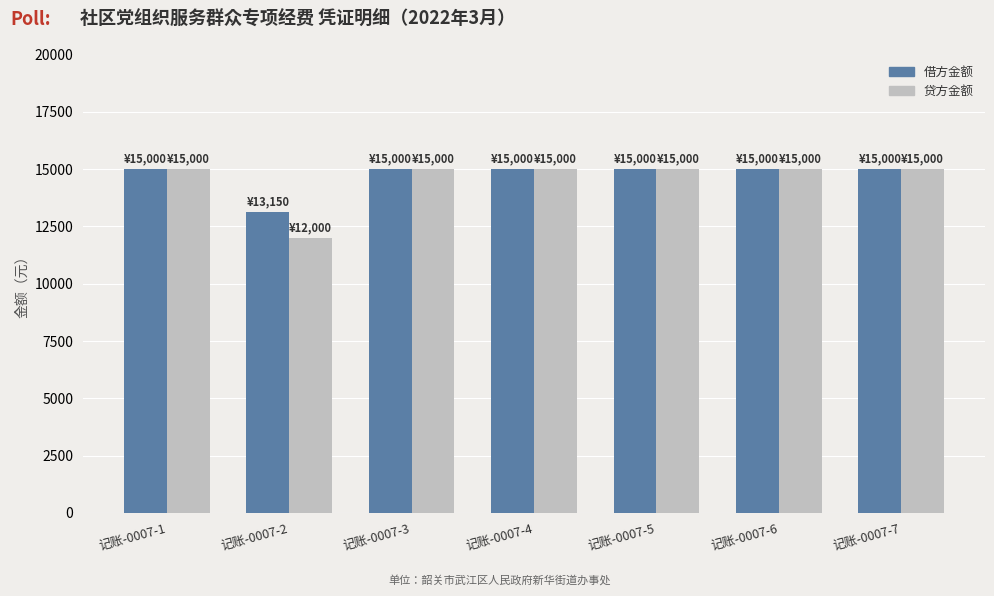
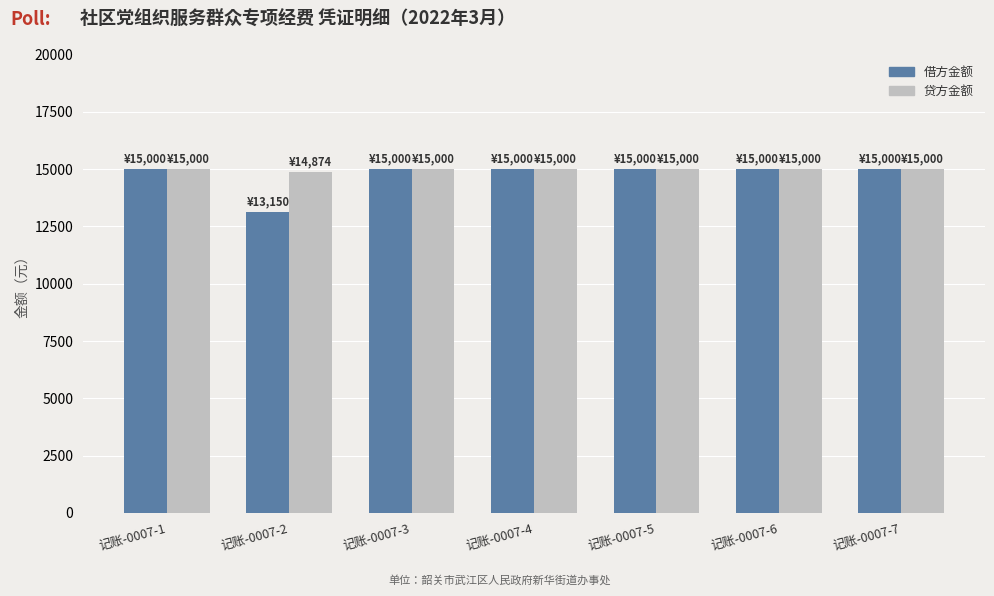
贷方金额, 记账-0007-2: ¥12,000 -> ¥14,874
